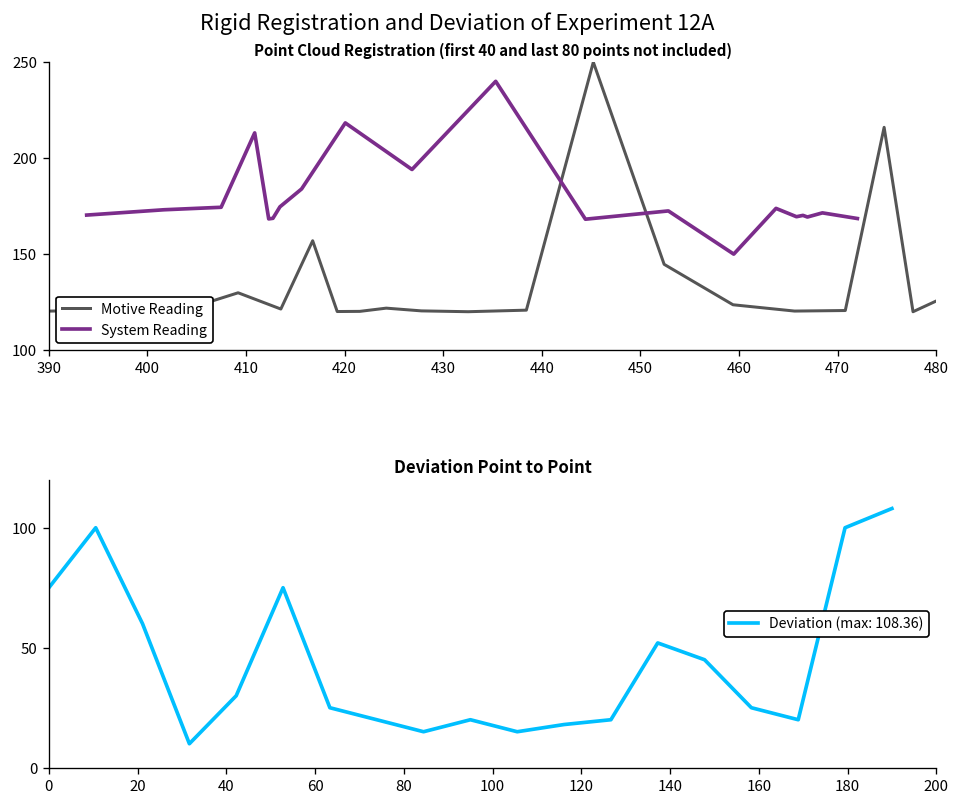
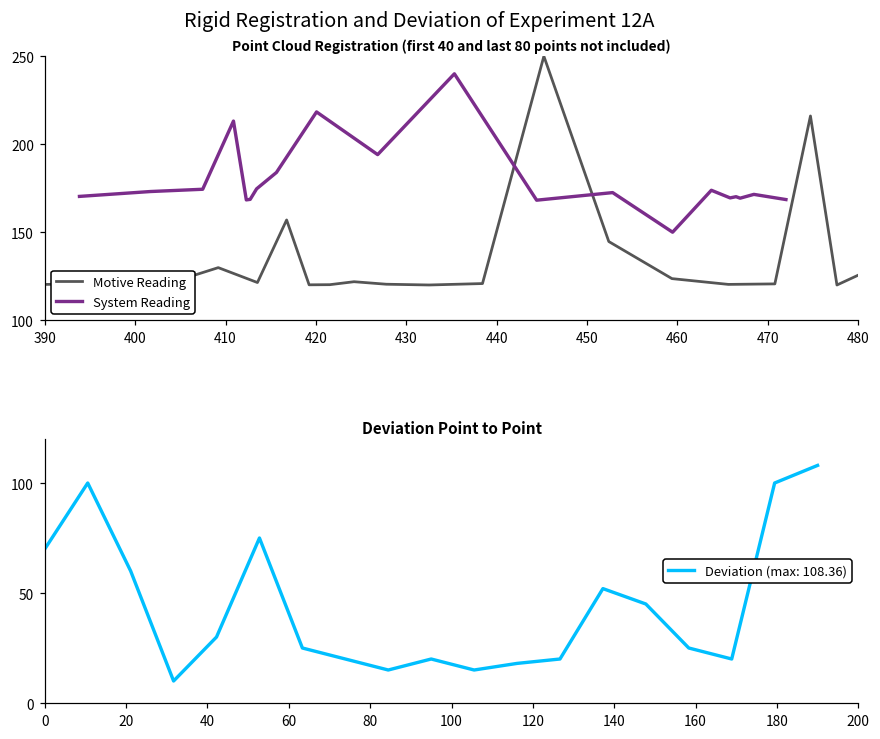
Deviation Point to Point, 0: 75 -> 70
